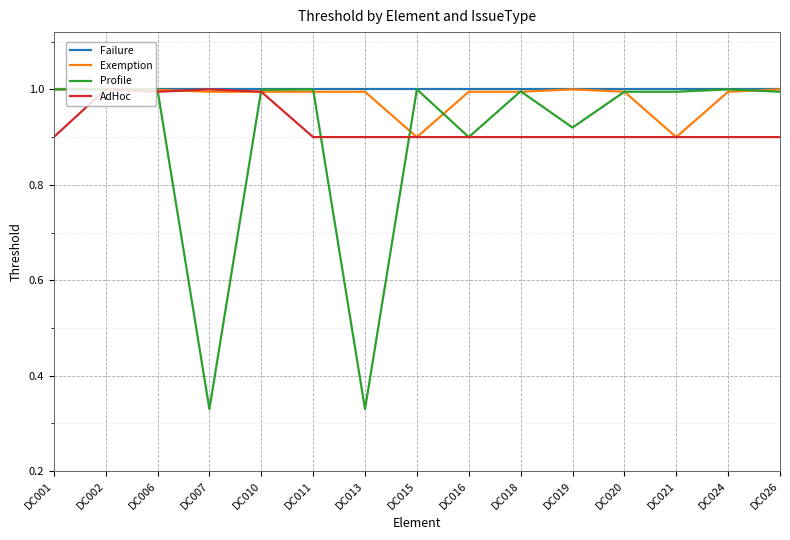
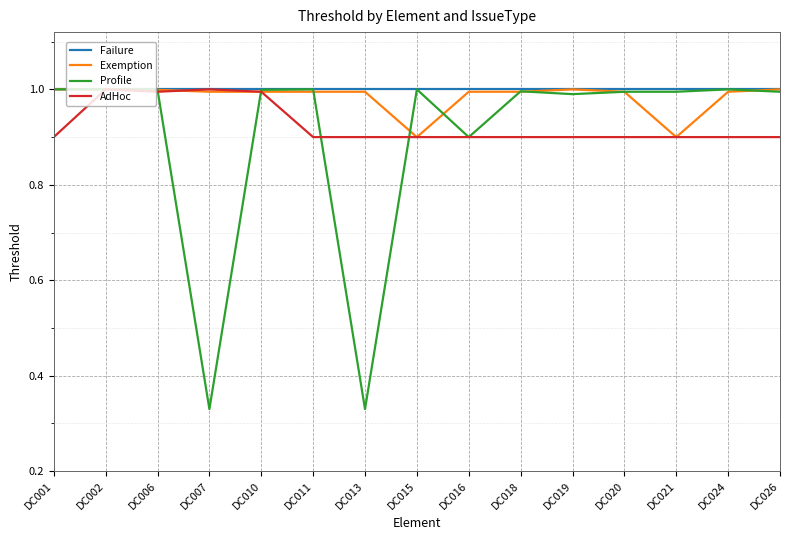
Profile, DC019: 0.92 -> 0.99
